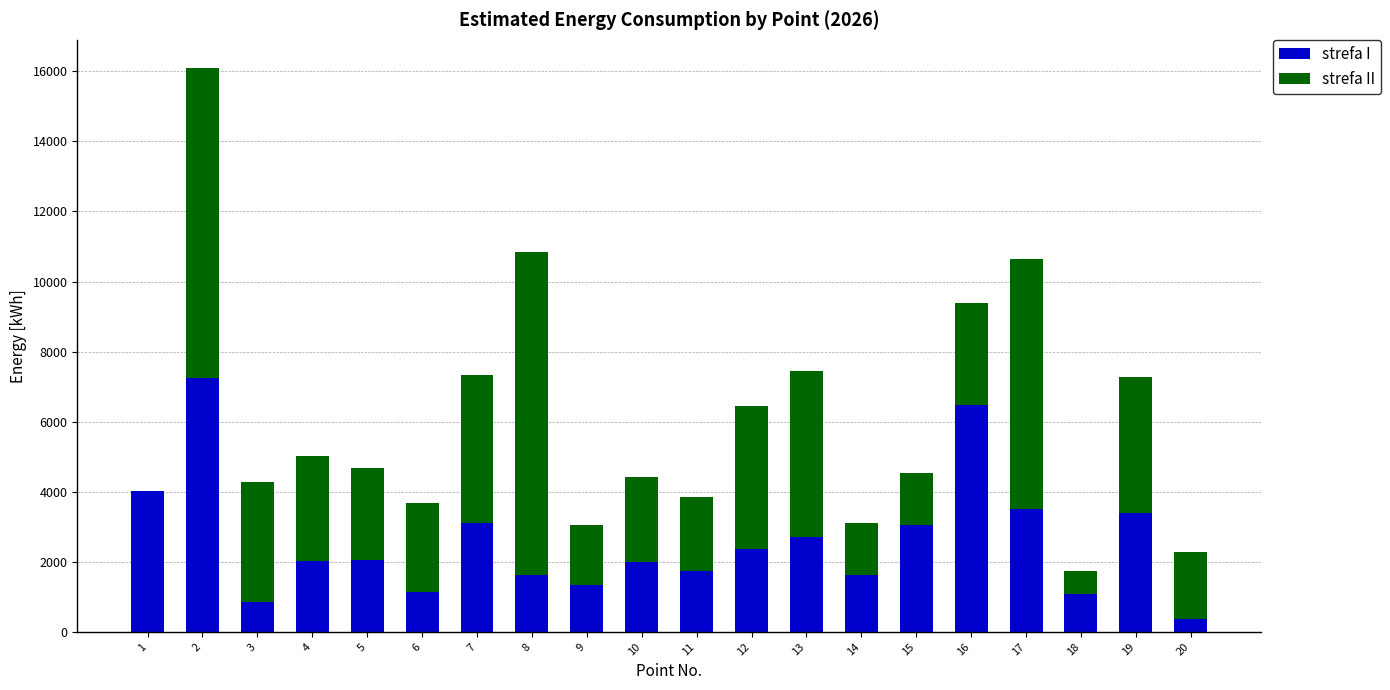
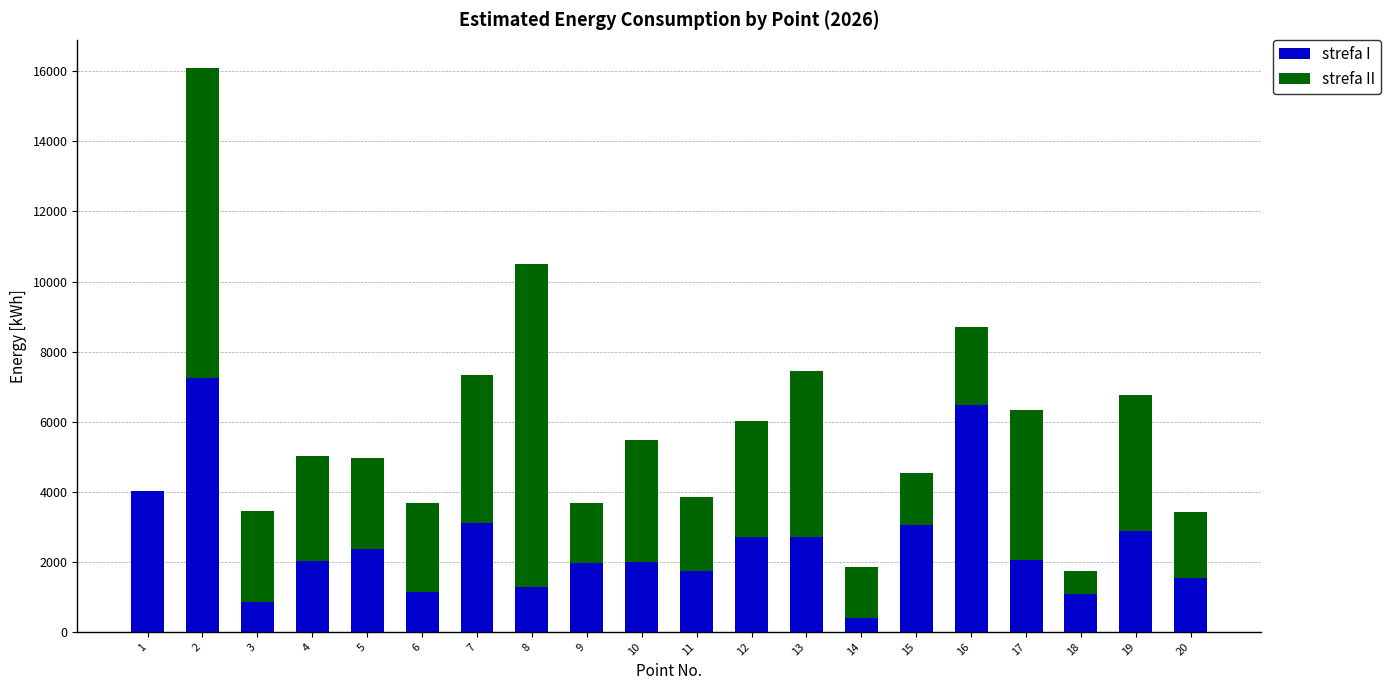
strefa II, 3: 3400 -> 2600
strefa I, 5: 2100 -> 2400
strefa I, 8: 1600 -> 1300
strefa I, 9: 1300 -> 2000
strefa II, 10: 2400 -> 3500
strefa I, 12: 2400 -> 2700
strefa II, 12: 4100 -> 3300
strefa I, 14: 1600 -> 400
strefa II, 16: 2900 -> 2200
strefa I, 17: 3500 -> 2000
strefa II, 17: 7100 -> 4300
strefa I, 19: 3400 -> 2900
strefa I, 20: 400 -> 1500
